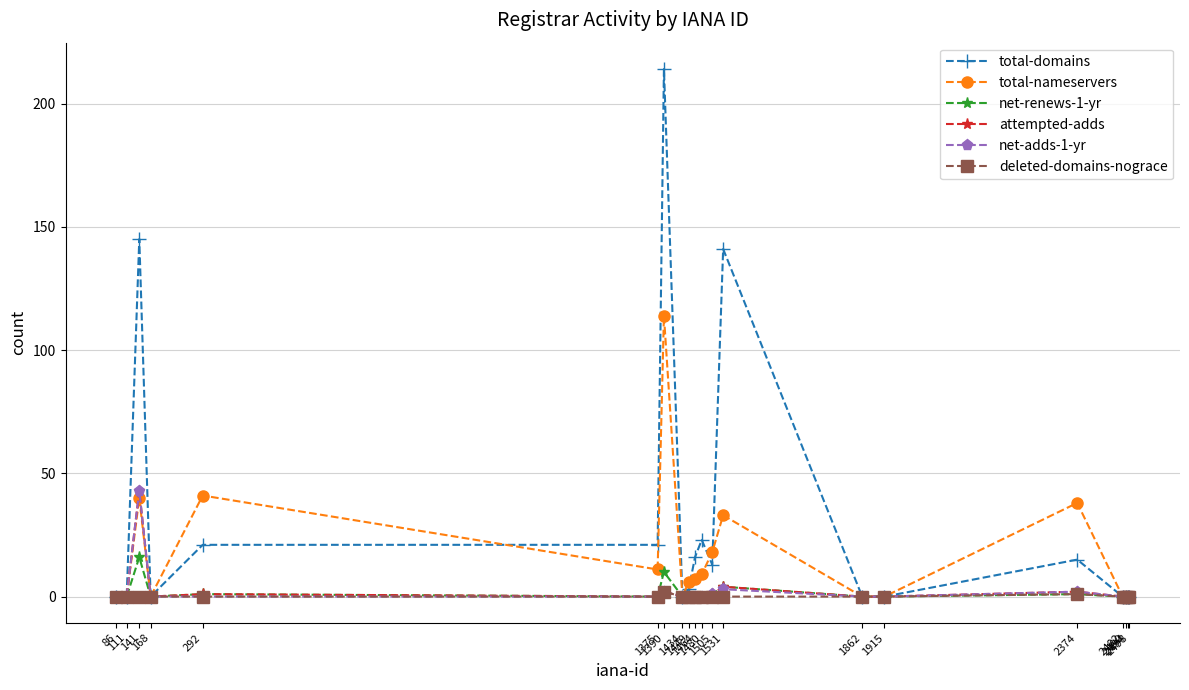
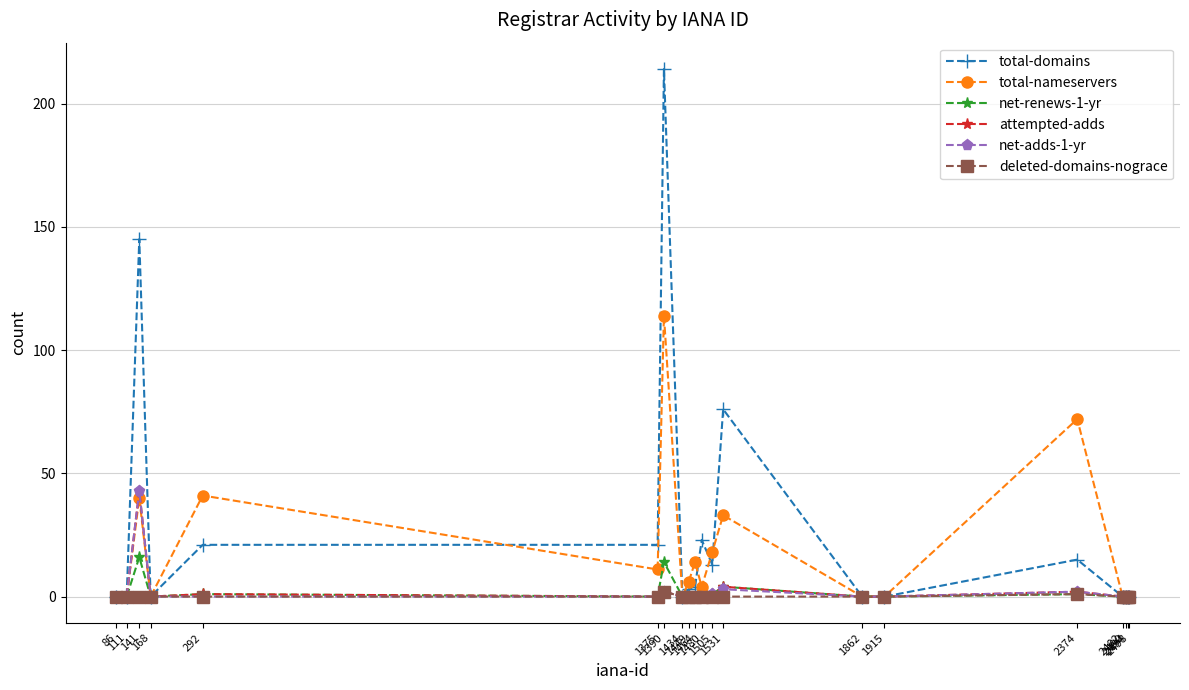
net-renews-1-yr, 1390: 10 -> 14
total-domains, 1464: 16 -> 4
total-nameservers, 1464: 7 -> 14
total-nameservers, 1480: 9 -> 4
total-domains, 1531: 141 -> 76
total-nameservers, 2374: 38 -> 72
